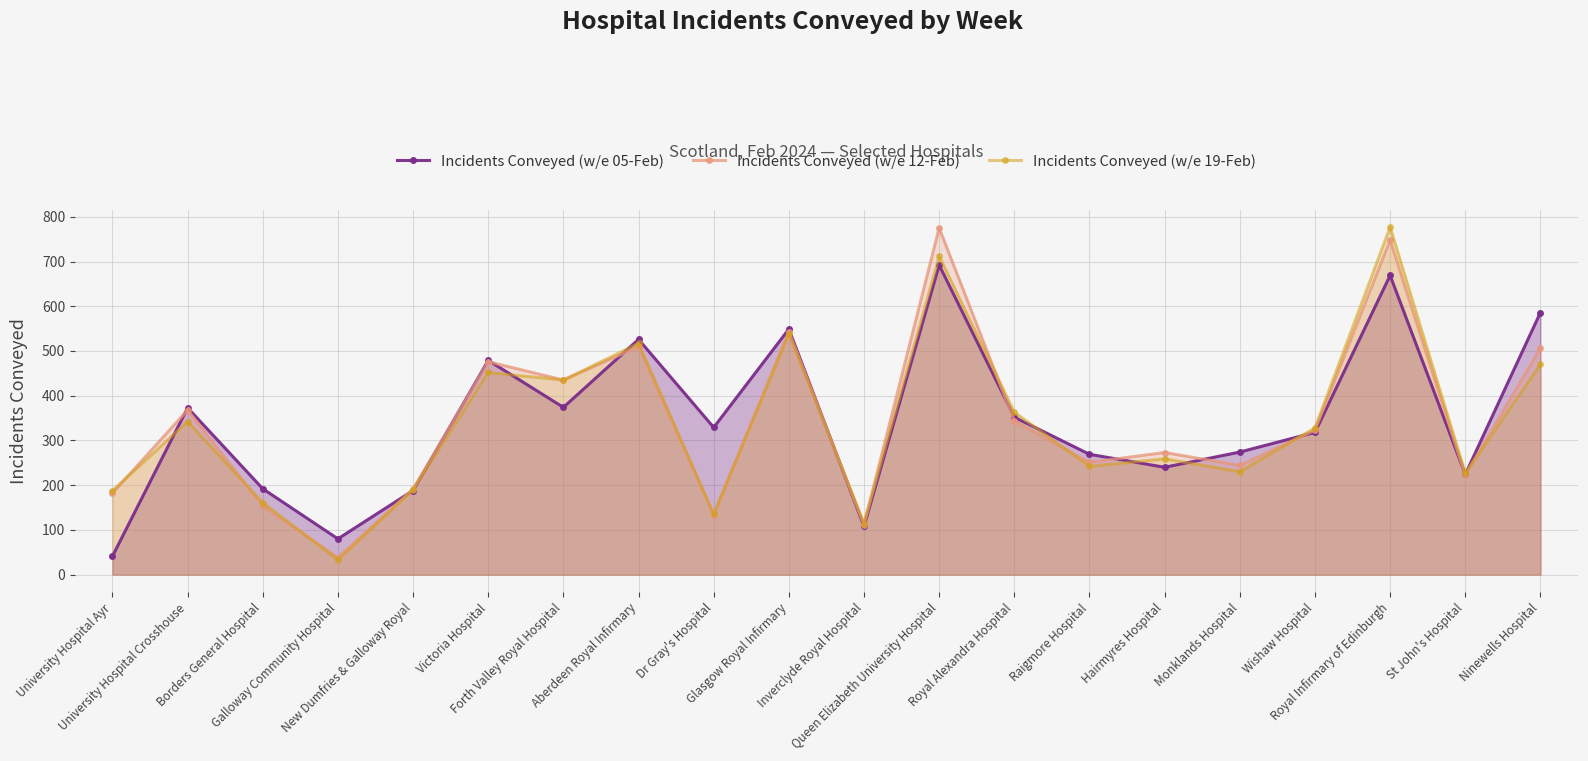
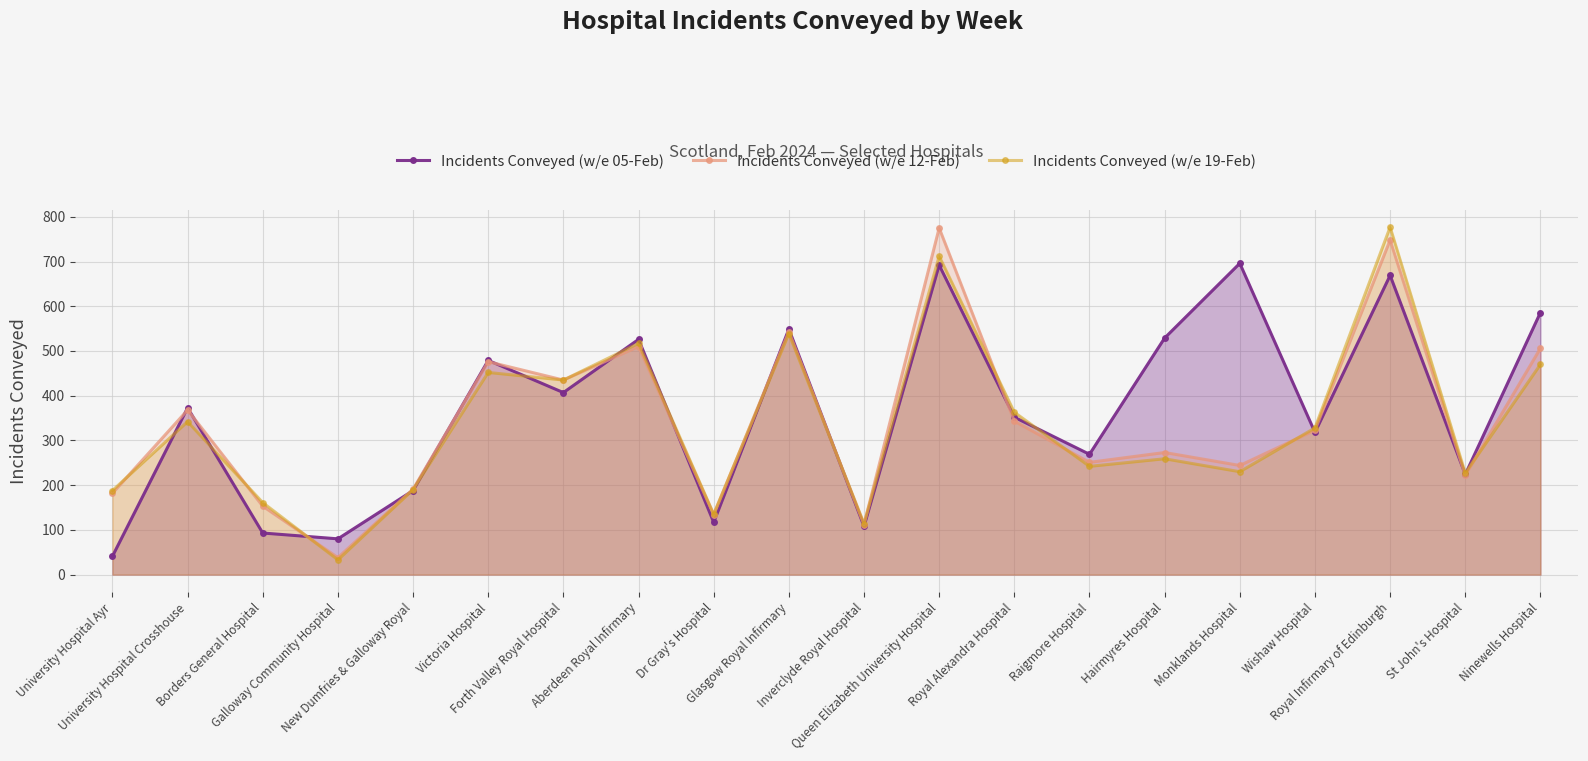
Incidents Conveyed (w/e 05-Feb), Borders General Hospital: 190 -> 90
Incidents Conveyed (w/e 05-Feb), Forth Valley Royal Hospital: 370 -> 410
Incidents Conveyed (w/e 05-Feb), Dr Gray's Hospital: 330 -> 120
Incidents Conveyed (w/e 05-Feb), Hairmyres Hospital: 240 -> 530
Incidents Conveyed (w/e 05-Feb), Monklands Hospital: 270 -> 700
